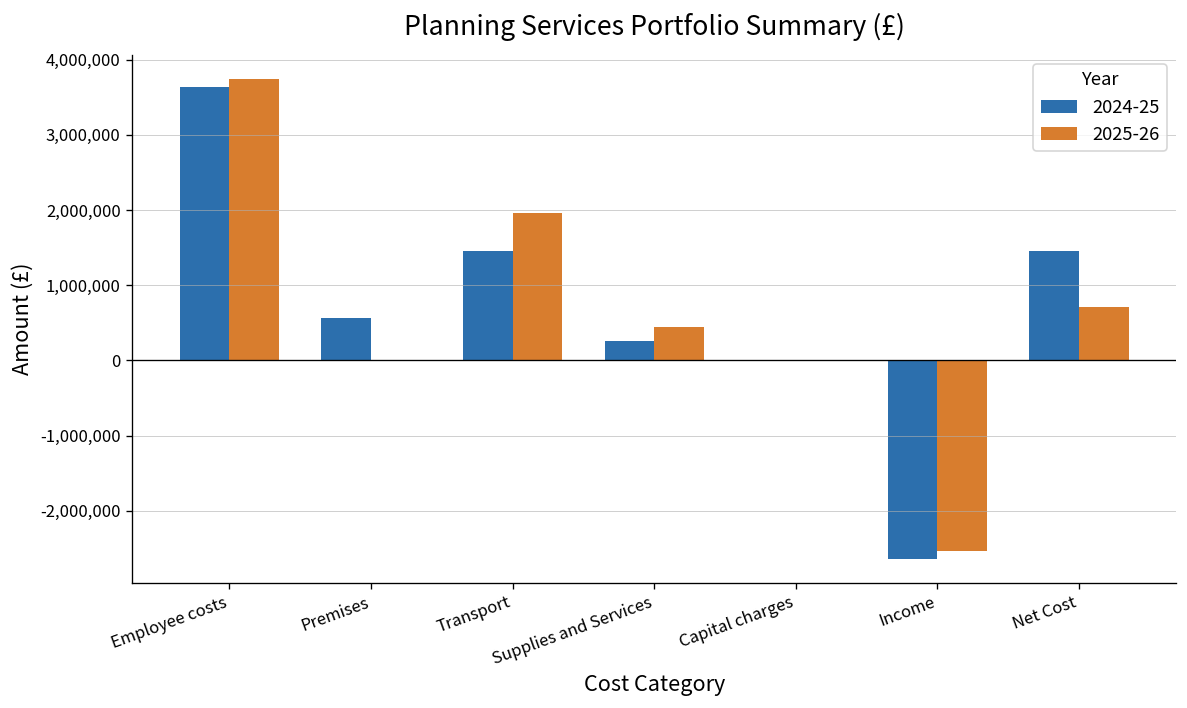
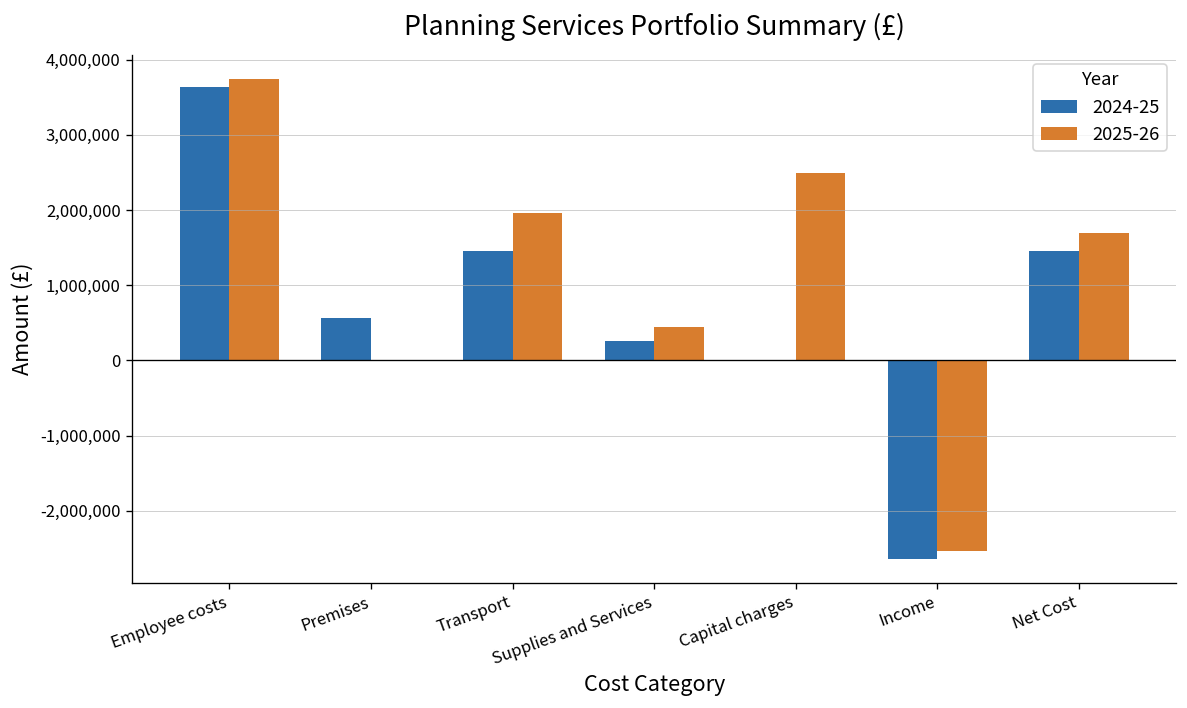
2025-26, Capital charges: 0 -> 2,500,000
2025-26, Net Cost: 700,000 -> 1,700,000
